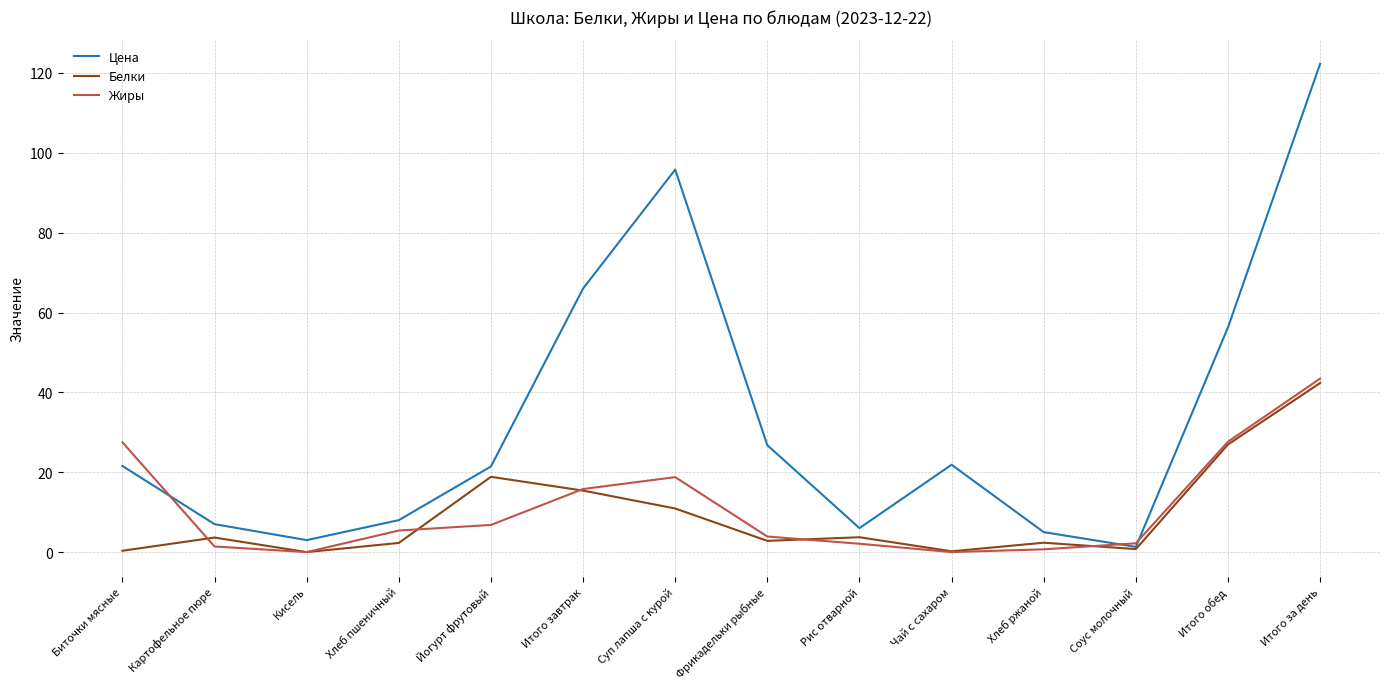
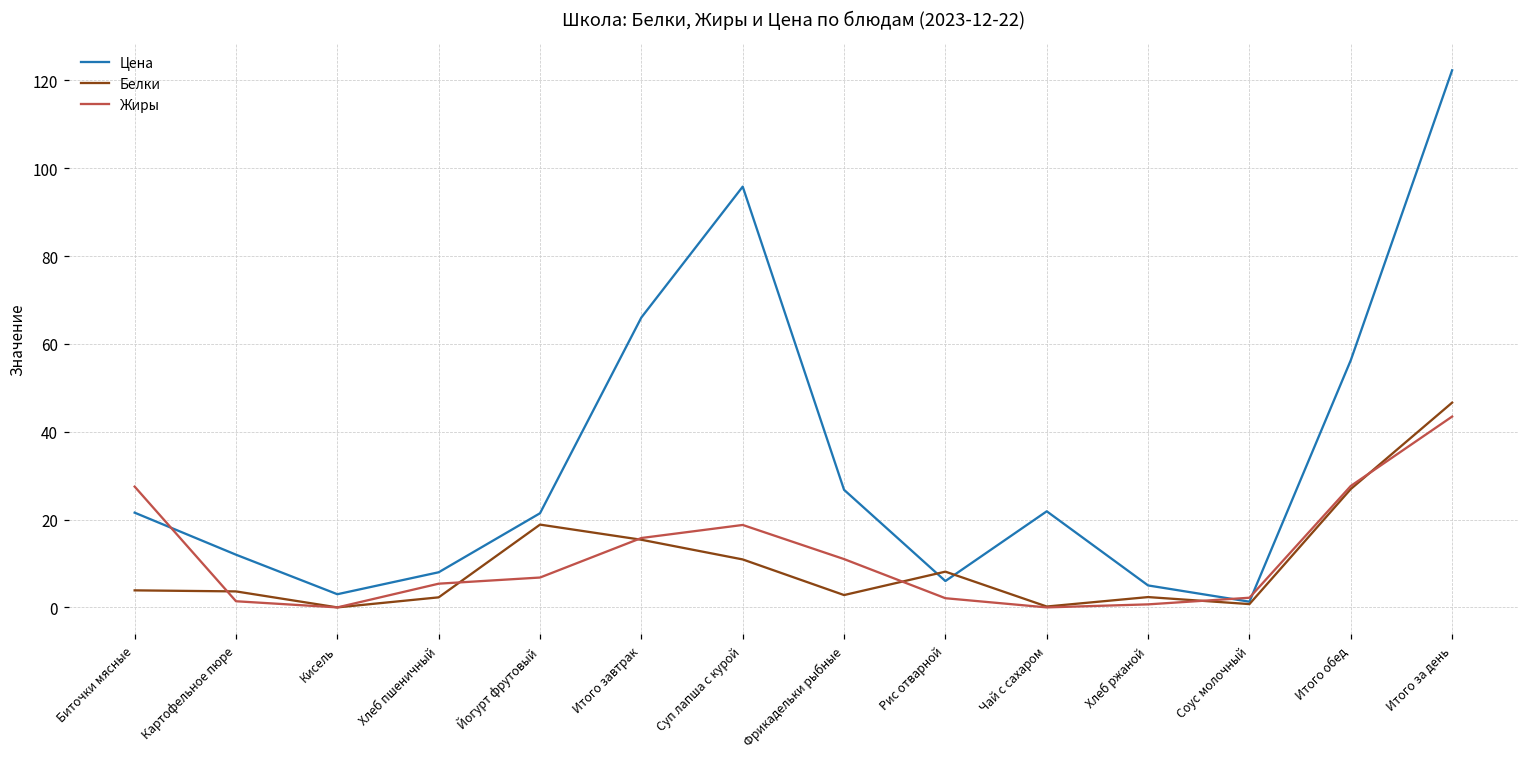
Белки, Биточки мясные: 0 -> 4
Цена, Картофельное пюре: 7 -> 12
Жиры, Фрикадельки рыбные: 4 -> 11
Белки, Рис отварной: 4 -> 8
Белки, Итого за день: 42 -> 47
